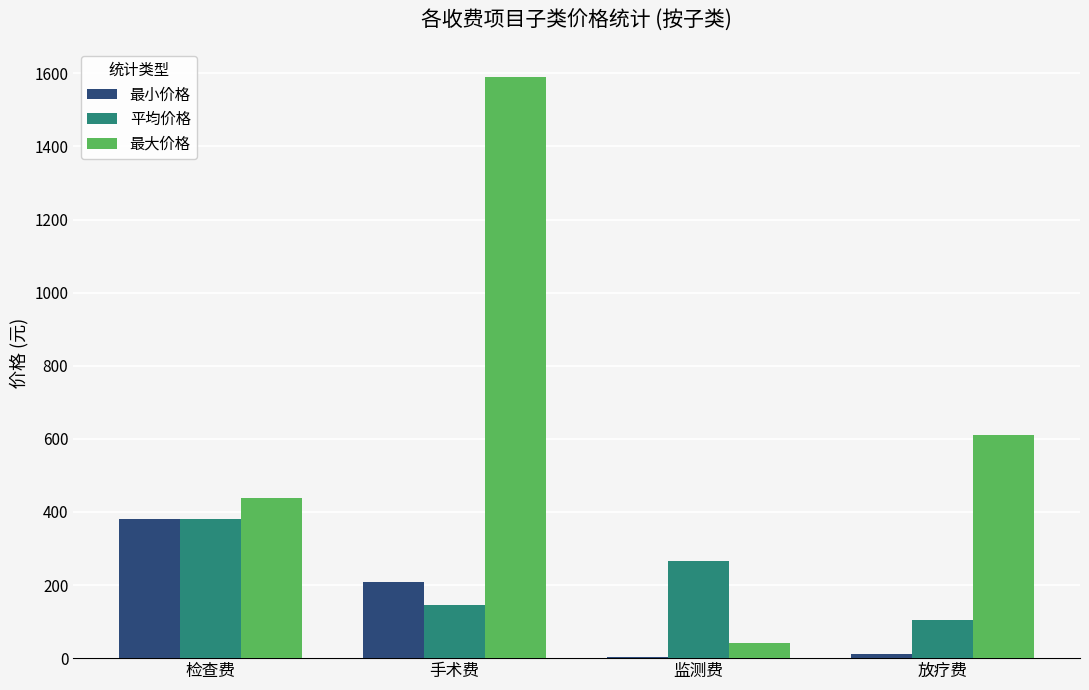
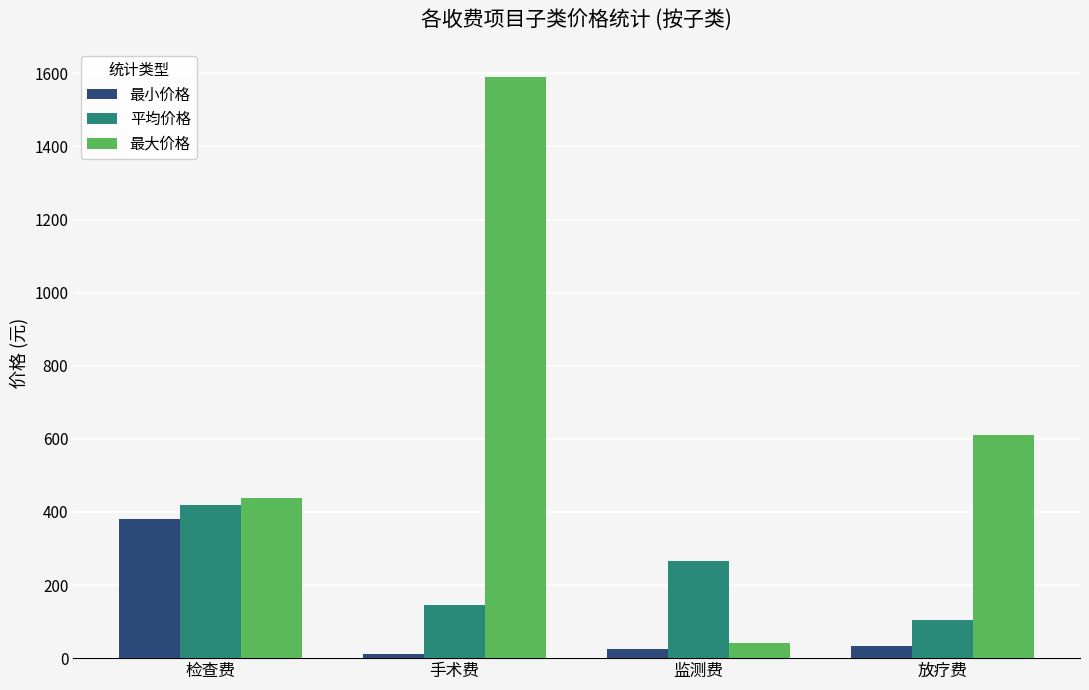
平均价格, 检查费: 380 -> 420
最小价格, 手术费: 210 -> 10
最小价格, 监测费: 0 -> 20
最小价格, 放疗费: 10 -> 30
